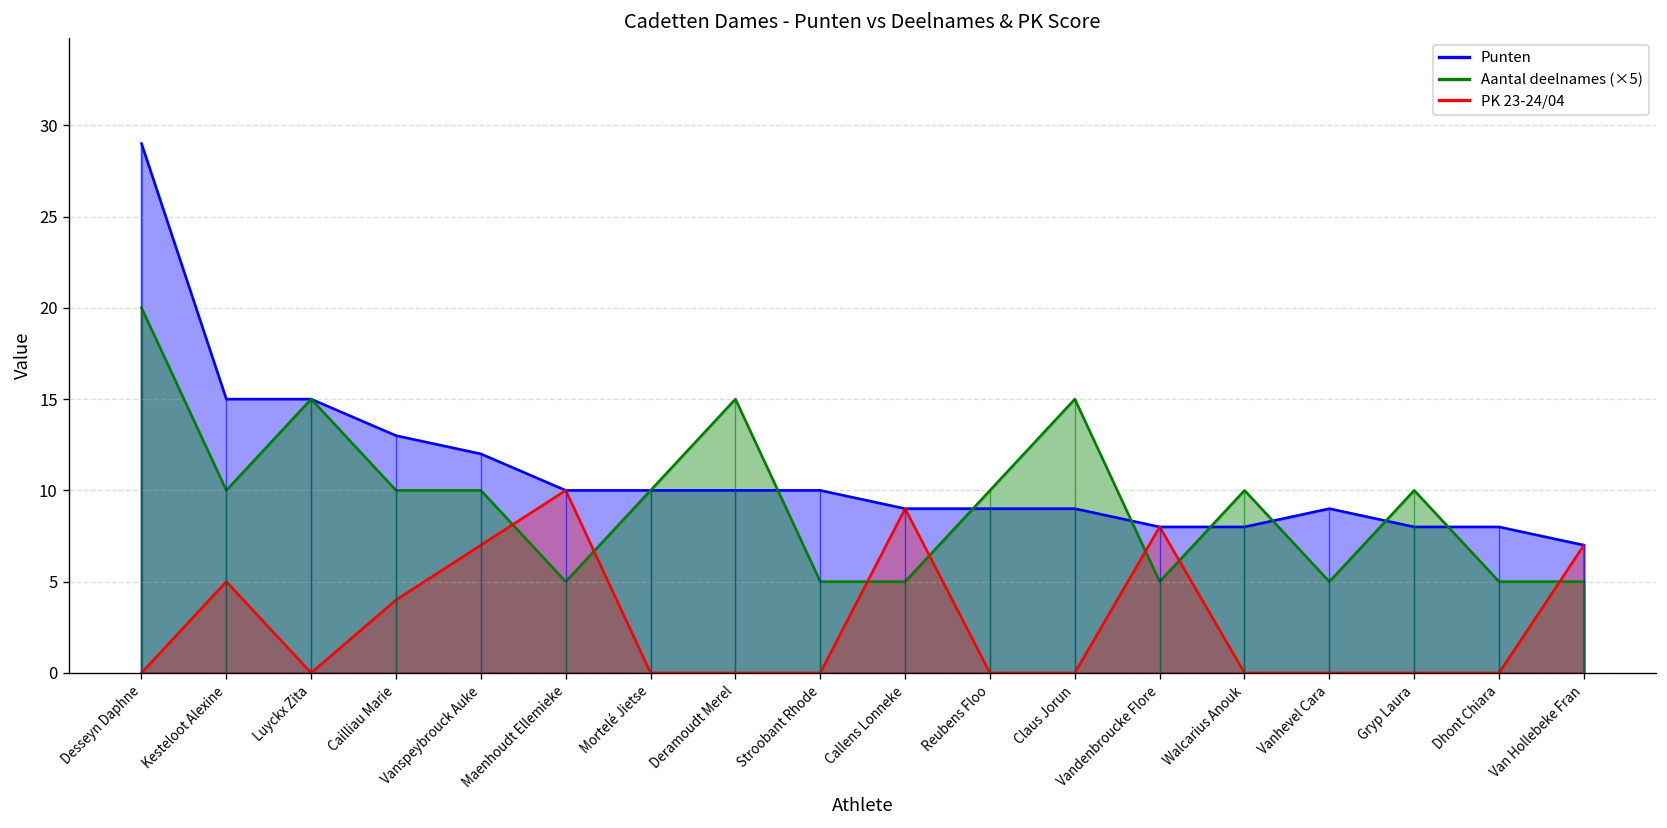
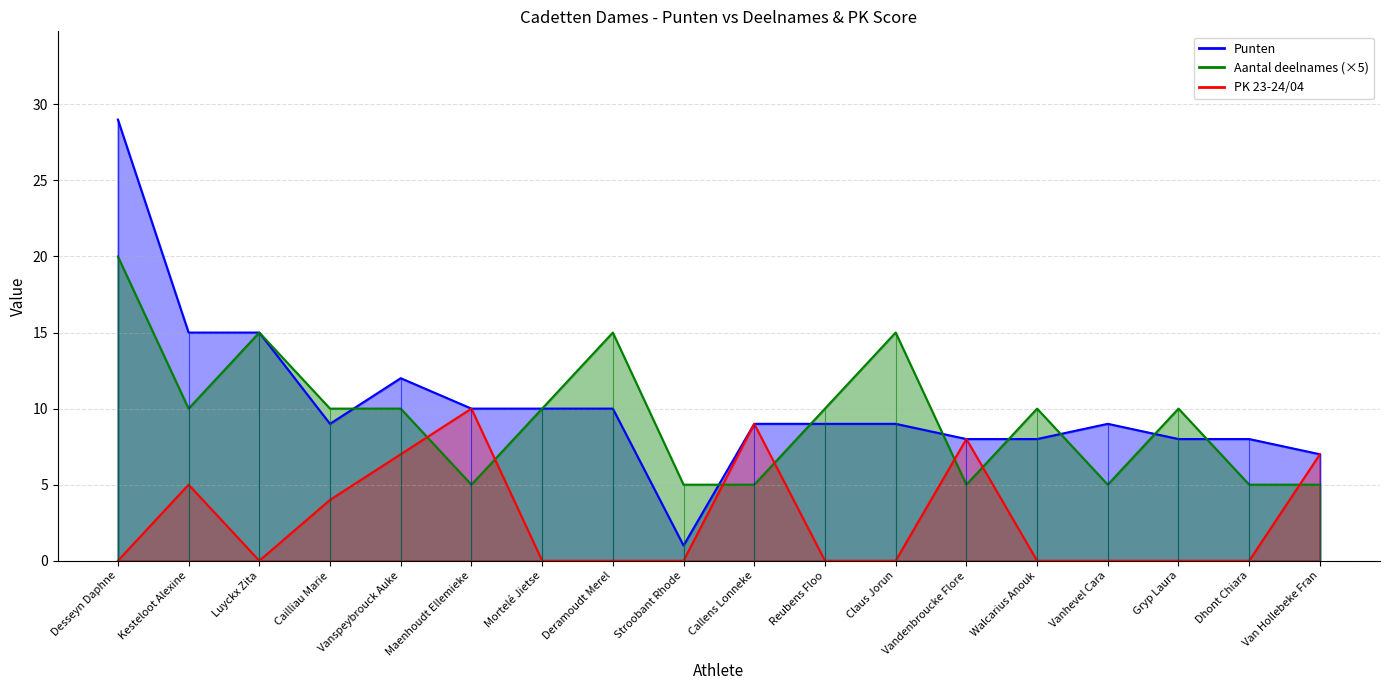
Punten, Cailliau Marie: 13 -> 9
Punten, Stroobant Rhode: 10 -> 1
